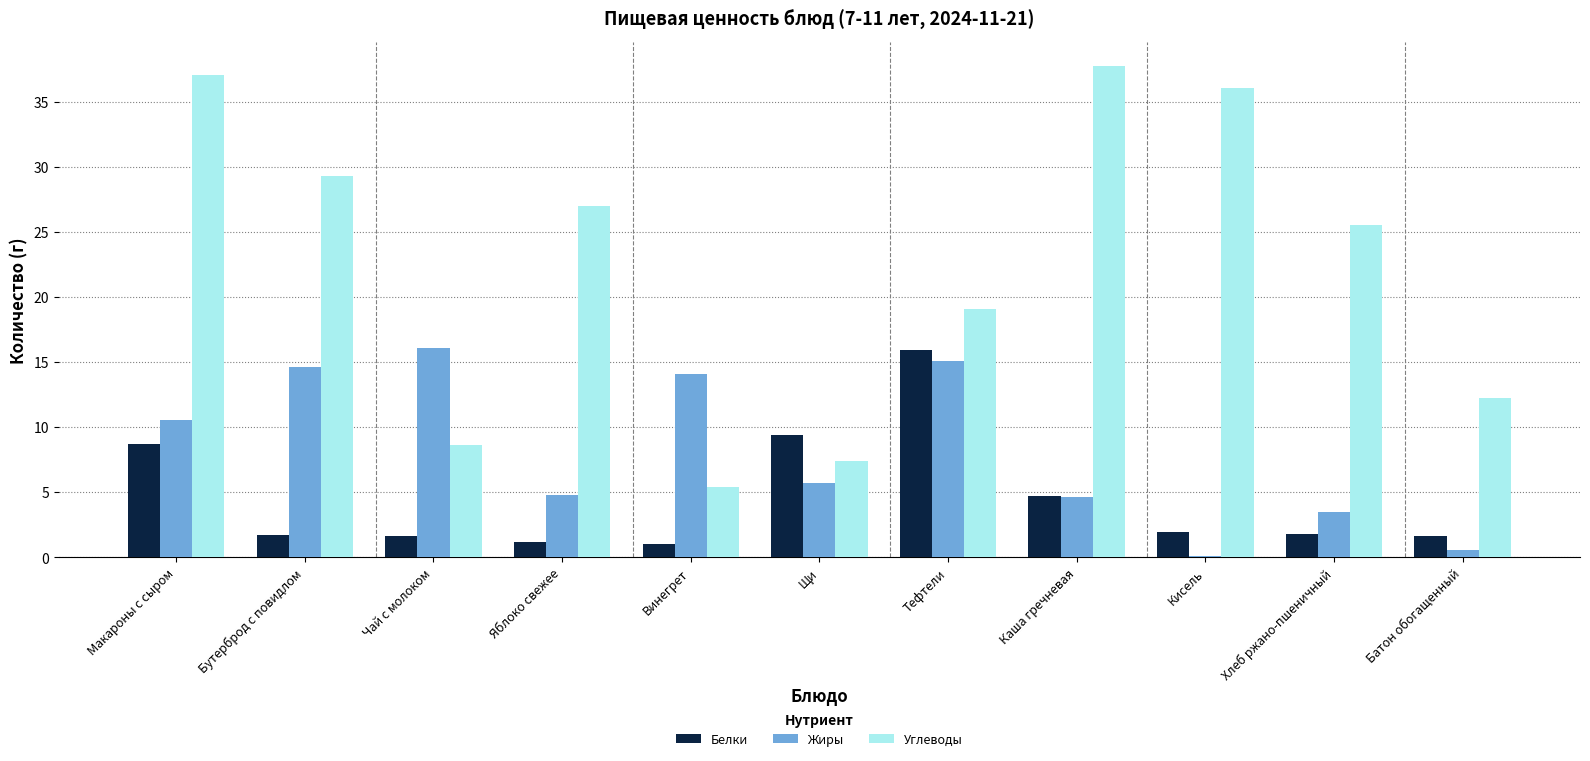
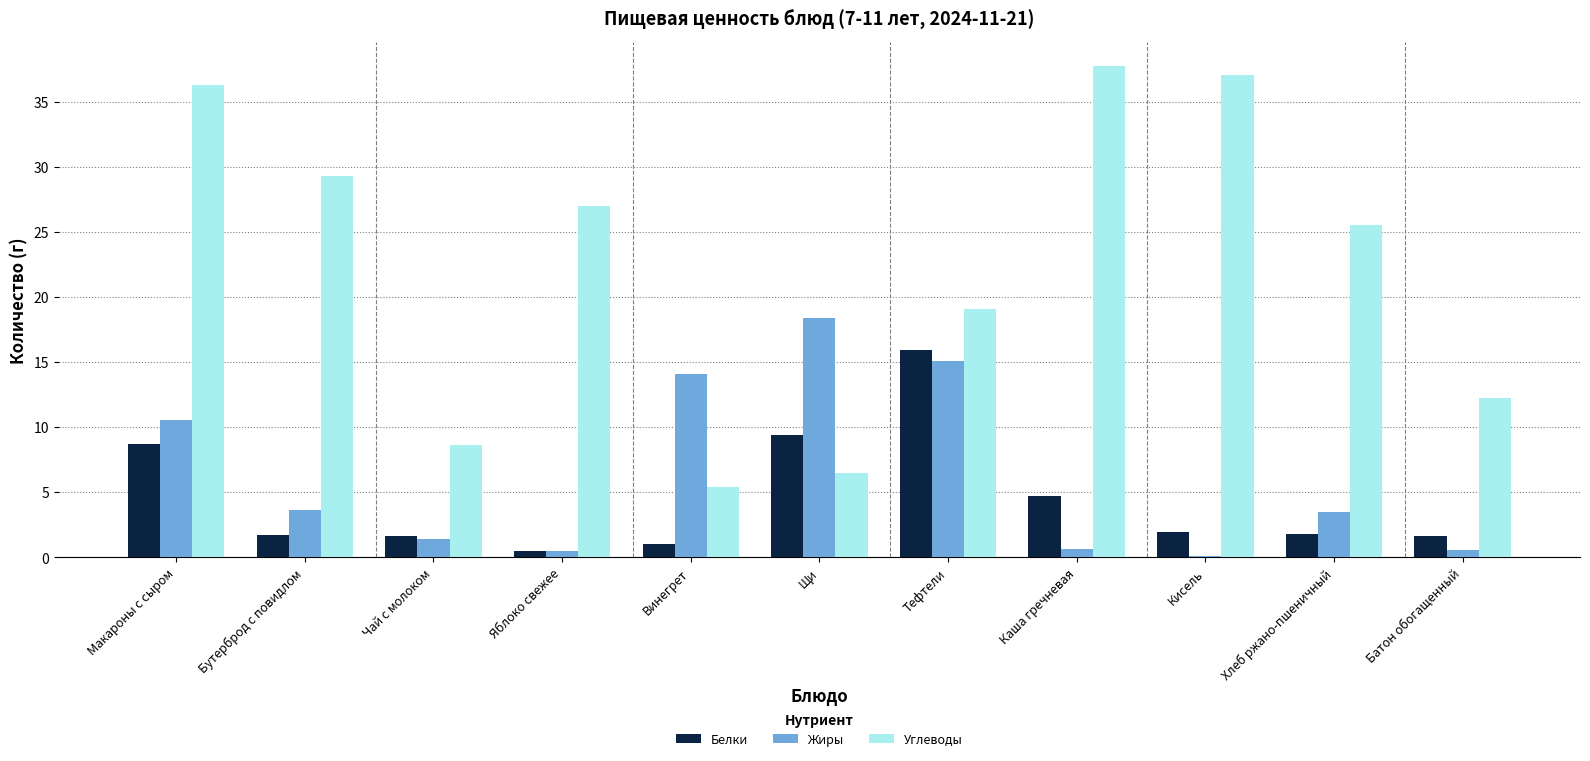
Углеводы, Макароны с сыром: 37.0 -> 36.3
Жиры, Бутерброд с повидлом: 14.6 -> 3.6
Жиры, Чай с молоком: 16.1 -> 1.4
Белки, Яблоко свежее: 1.2 -> 0.5
Жиры, Яблоко свежее: 4.8 -> 0.5
Жиры, Щи: 5.7 -> 18.4
Углеводы, Щи: 7.4 -> 6.5
Жиры, Каша гречневая: 4.6 -> 0.6
Углеводы, Кисель: 36 -> 37
